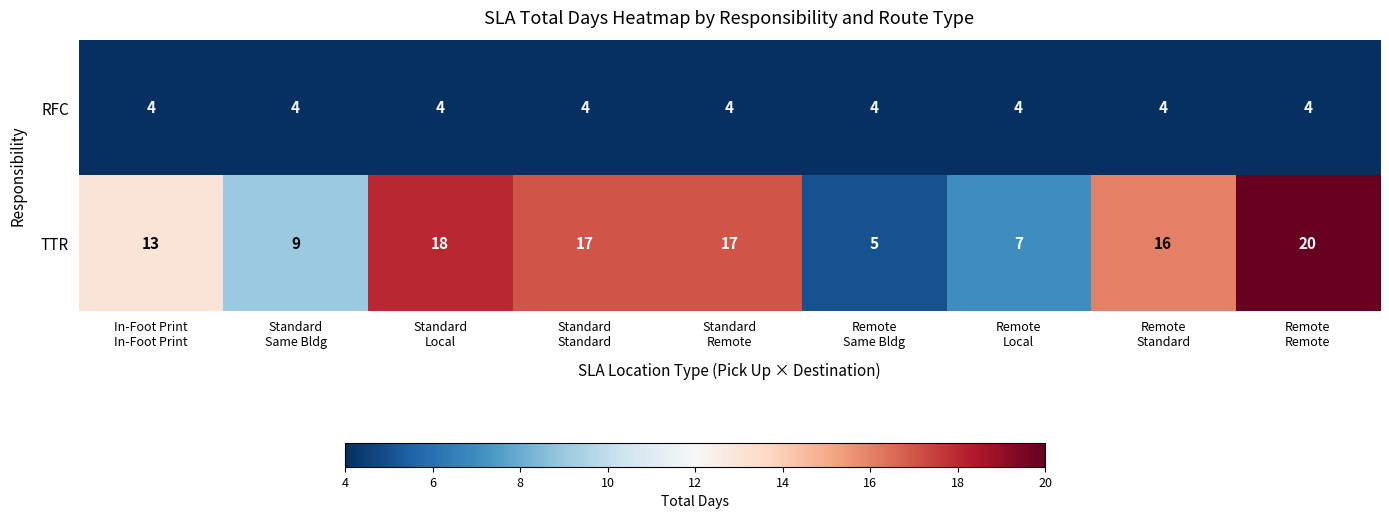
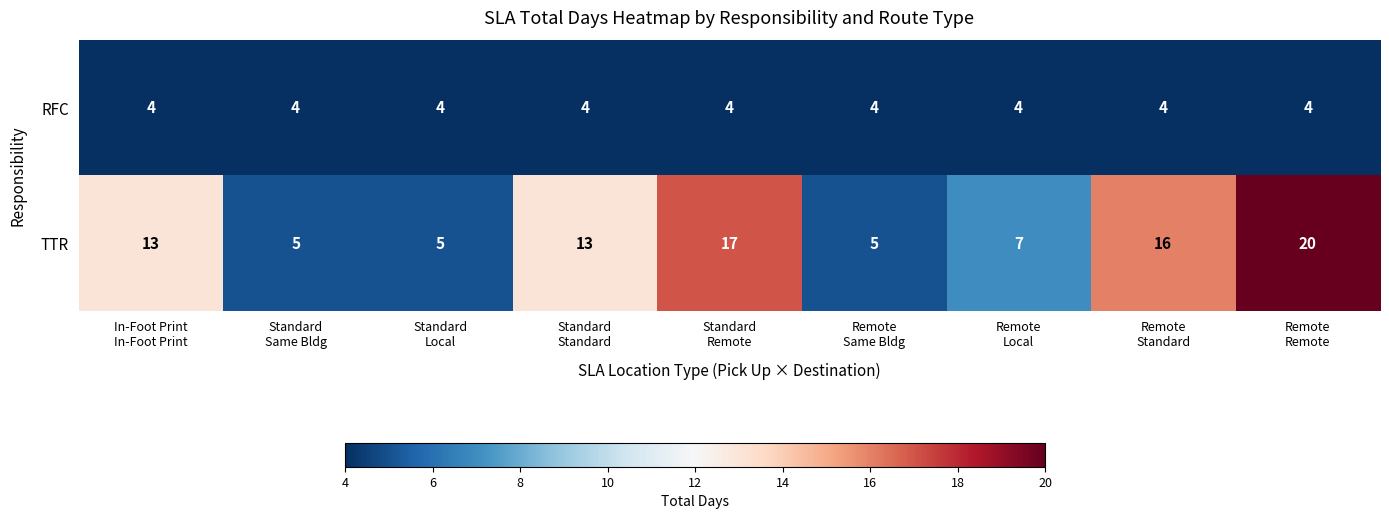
TTR, Standard Same Bldg: 9 -> 5
TTR, Standard Local: 18 -> 5
TTR, Standard Standard: 17 -> 13
